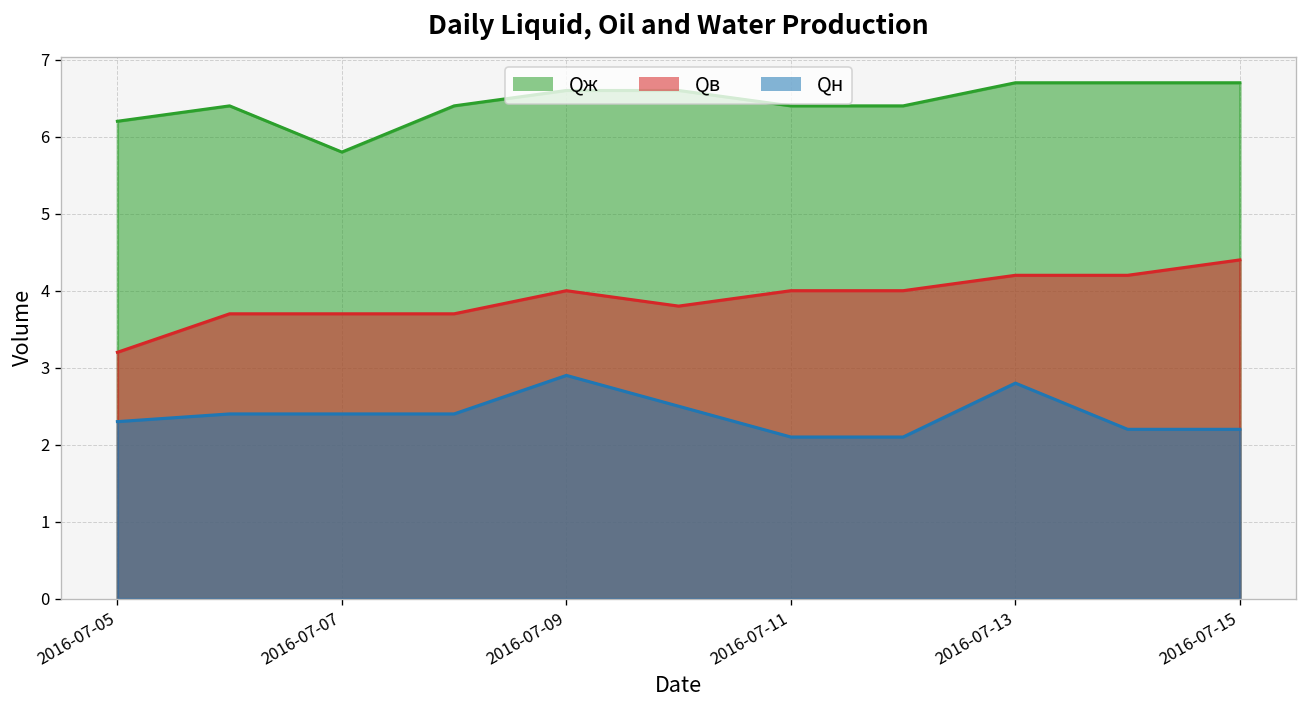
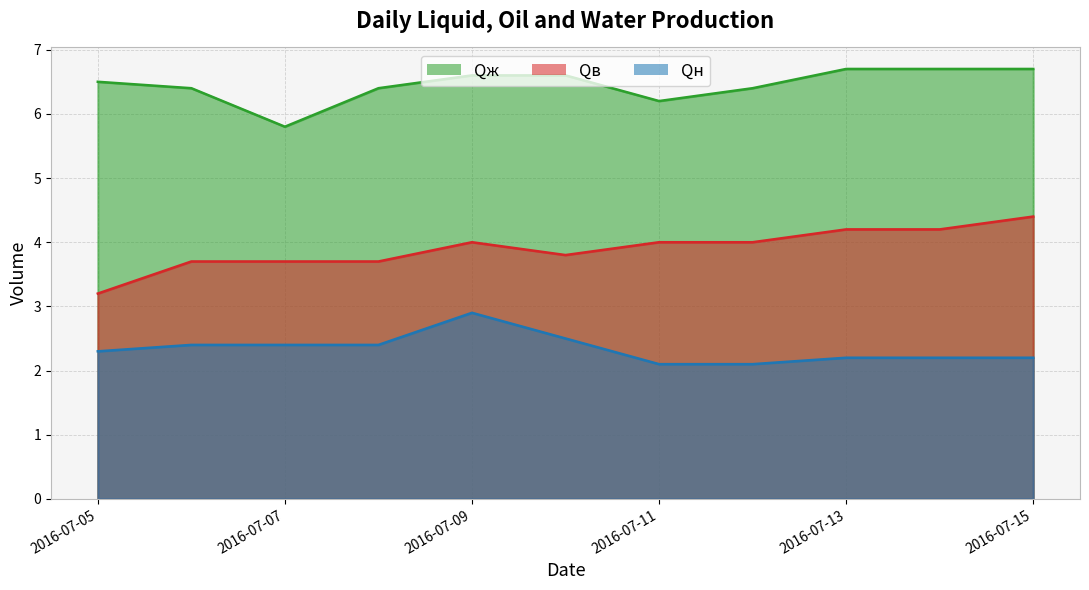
Qж, 2016-07-05: 6.2 -> 6.5
Qж, 2016-07-11: 6.4 -> 6.2
Qн, 2016-07-13: 2.8 -> 2.2
